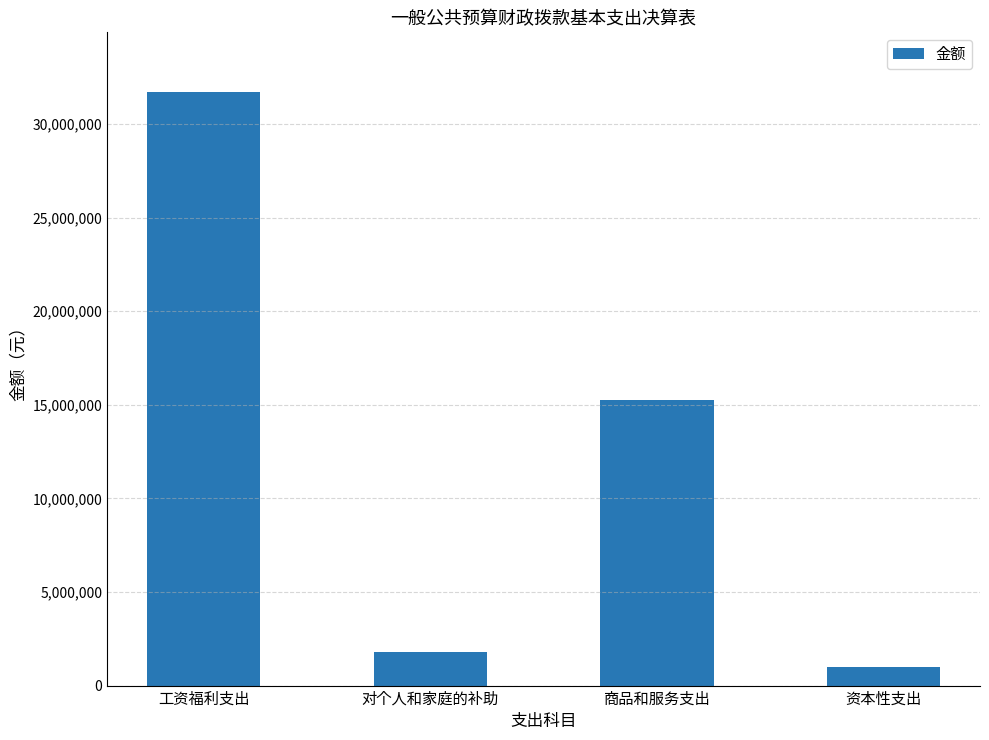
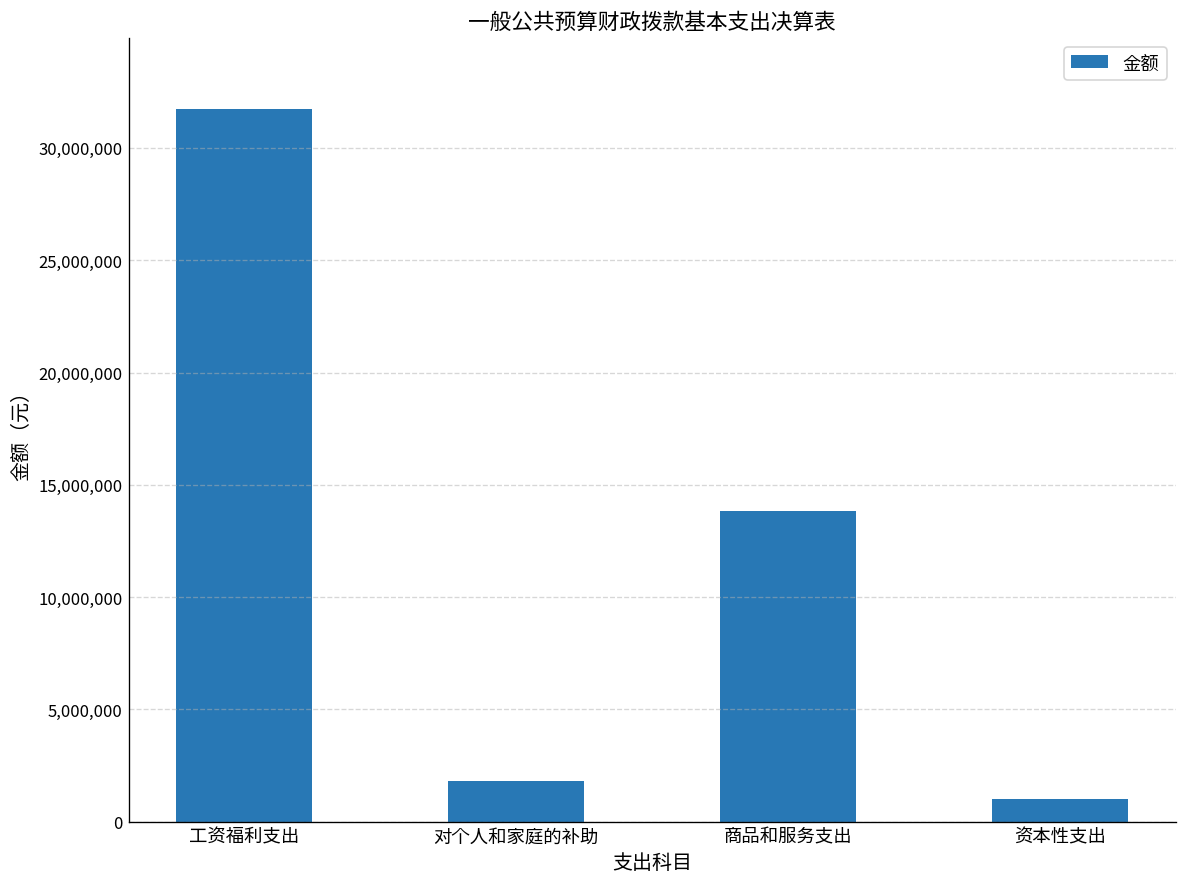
商品和服务支出: 15,200,000 -> 13,800,000
